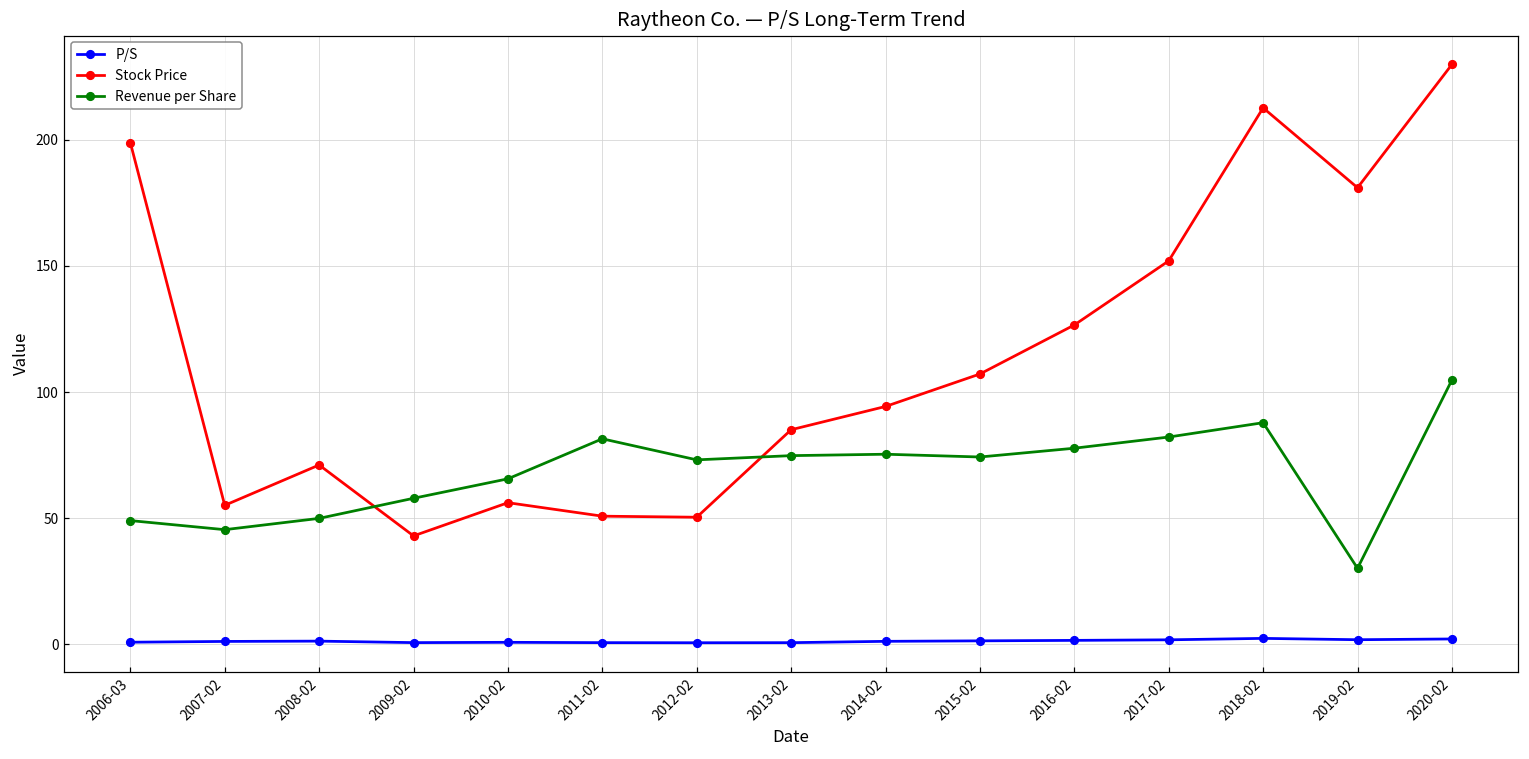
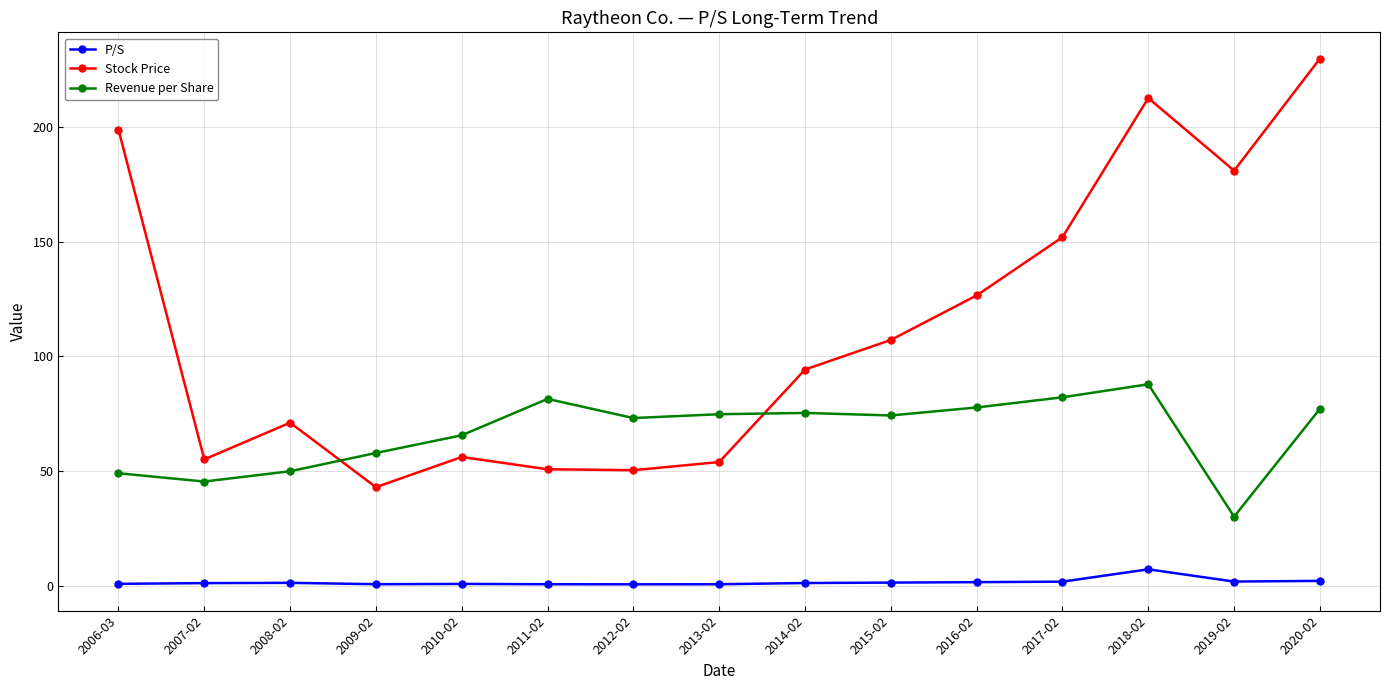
Stock Price, 2013-02: 85 -> 54
P/S, 2018-02: 2 -> 7
Revenue per Share, 2020-02: 105 -> 77
